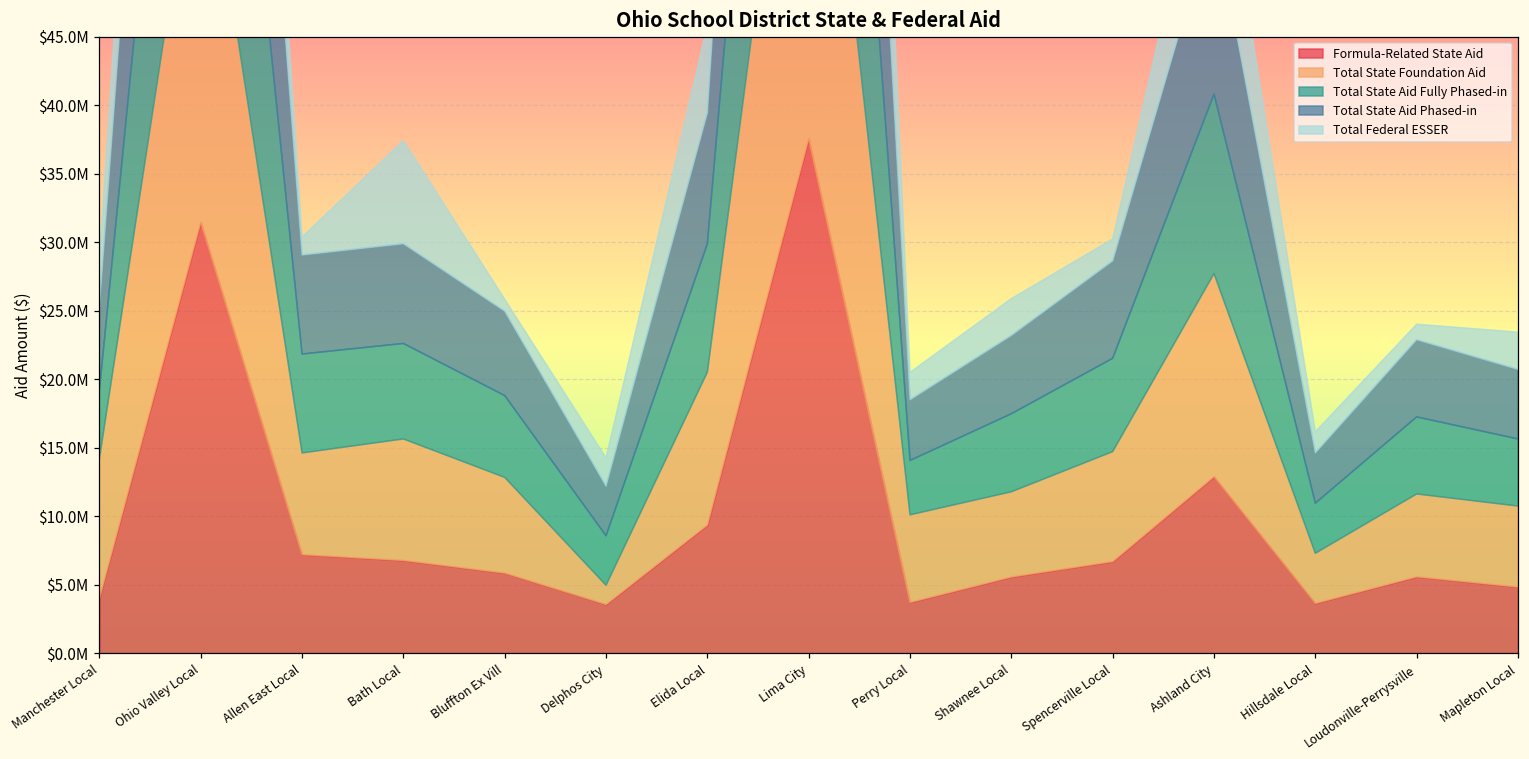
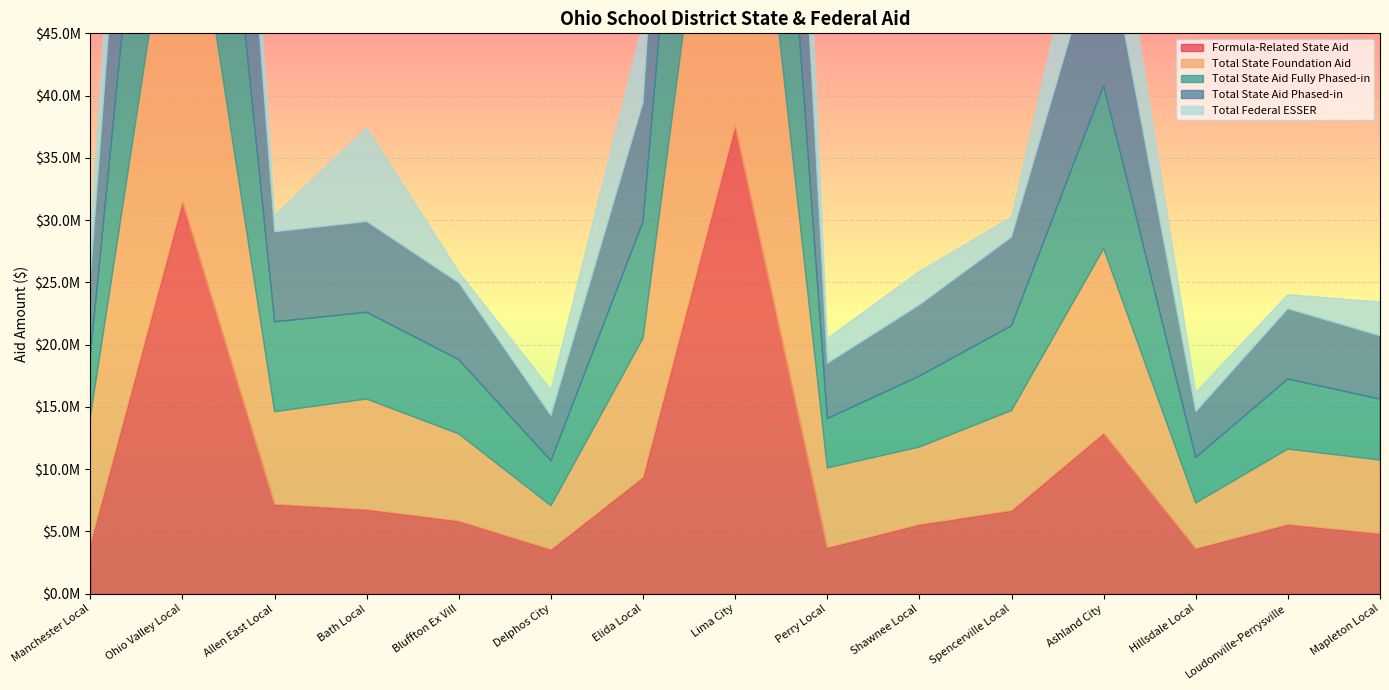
Total State Foundation Aid, Delphos City: $1400000 -> $3500000
